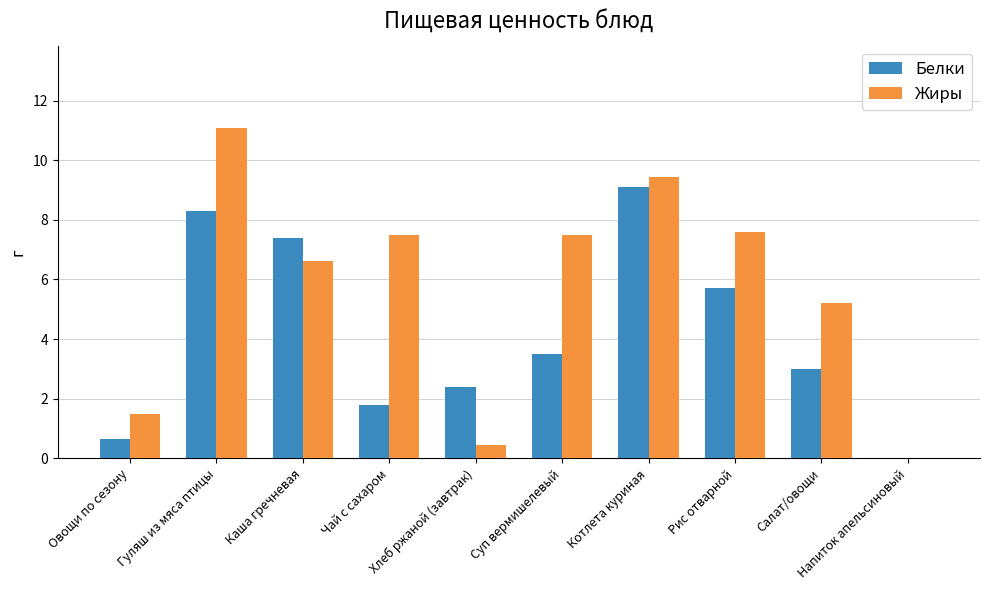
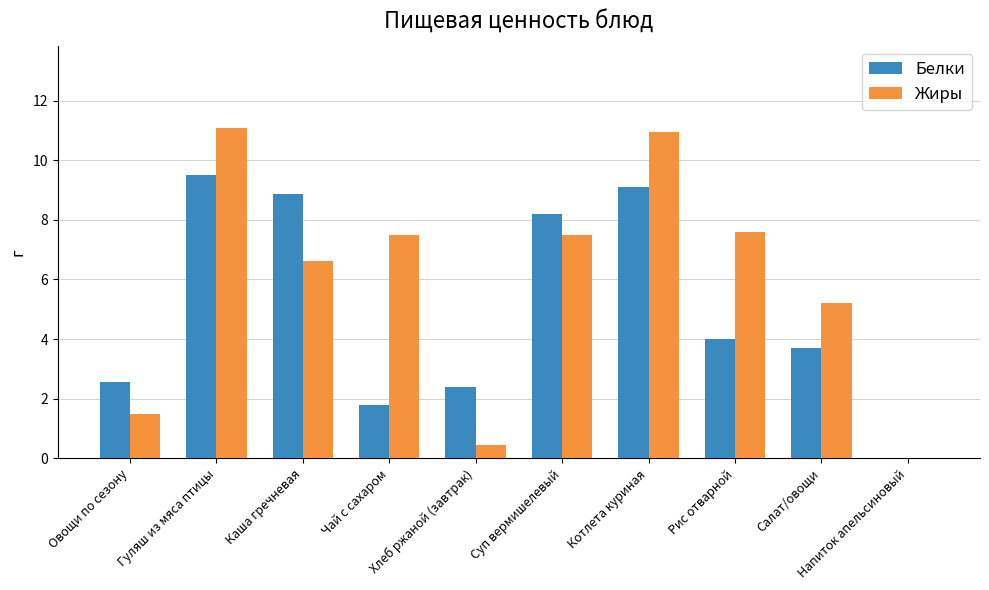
Белки, Овощи по сезону: 0.7 -> 2.6
Белки, Гуляш из мяса птицы: 8.3 -> 9.5
Белки, Каша гречневая: 7.4 -> 8.9
Белки, Суп вермишелевый: 3.5 -> 8.2
Жиры, Котлета куриная: 9.5 -> 10.9
Белки, Рис отварной: 5.7 -> 4.0
Белки, Салат/овощи: 3.0 -> 3.7
